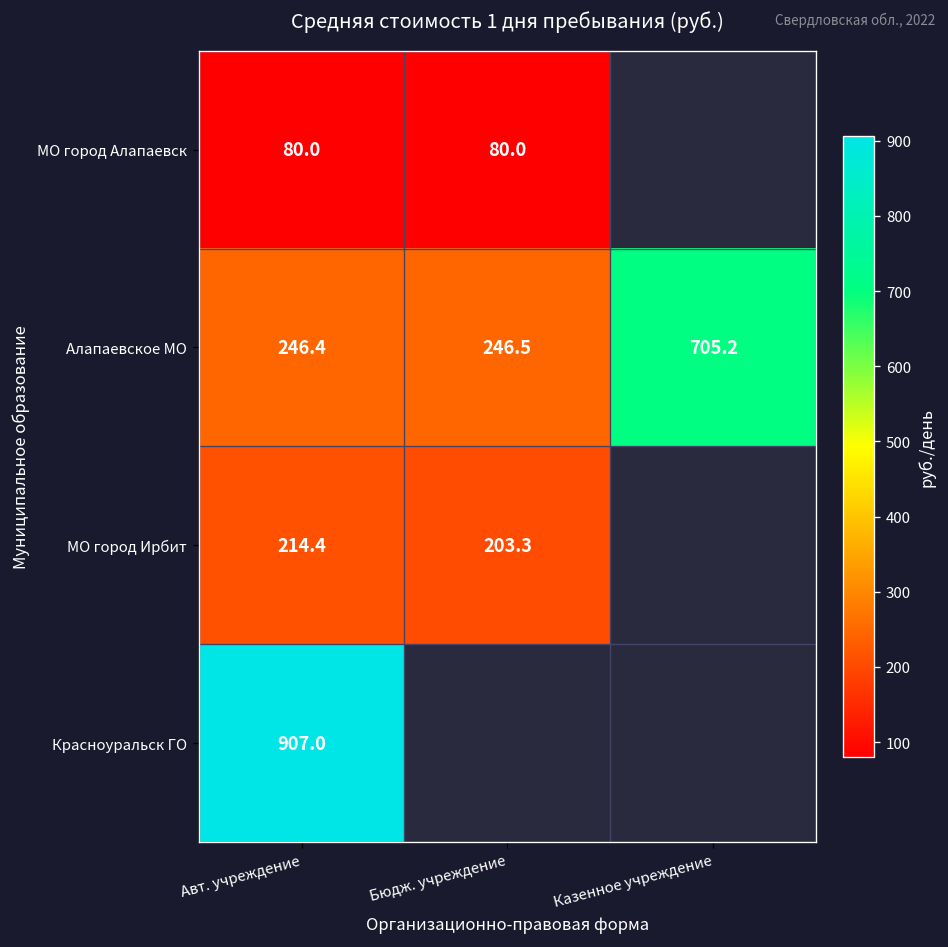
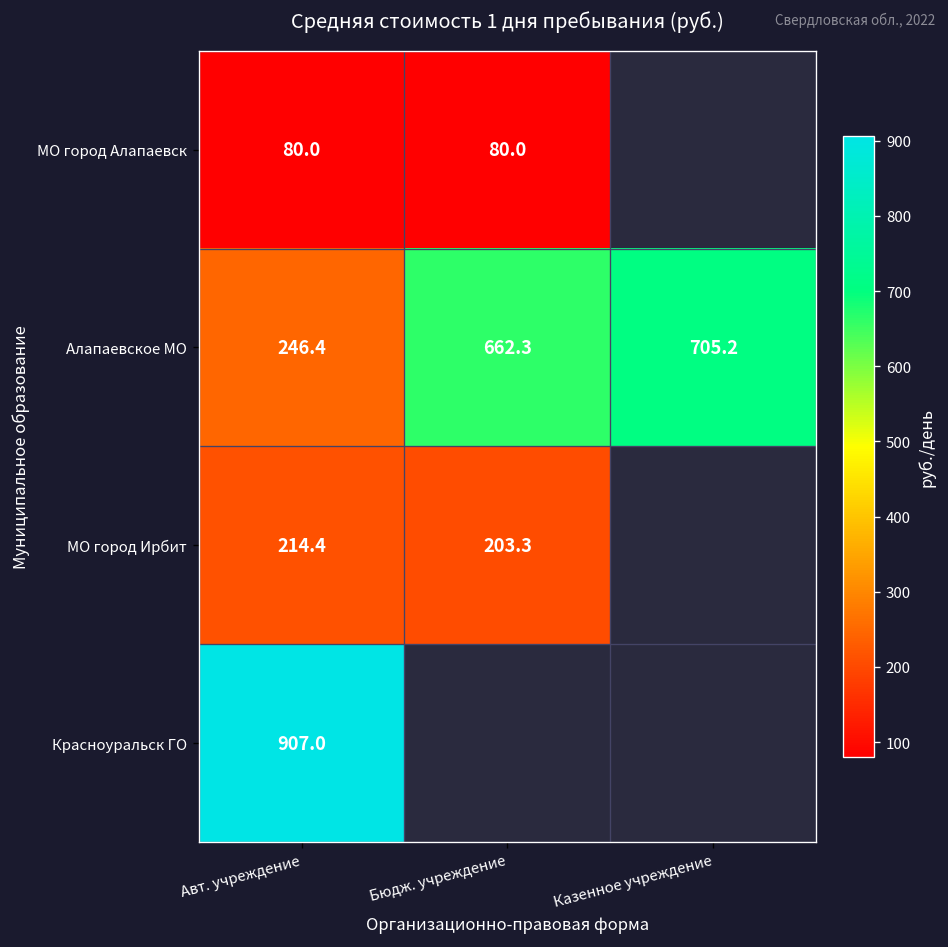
Алапаевское МО, Бюдж. учреждение: 246.5 -> 662.3
